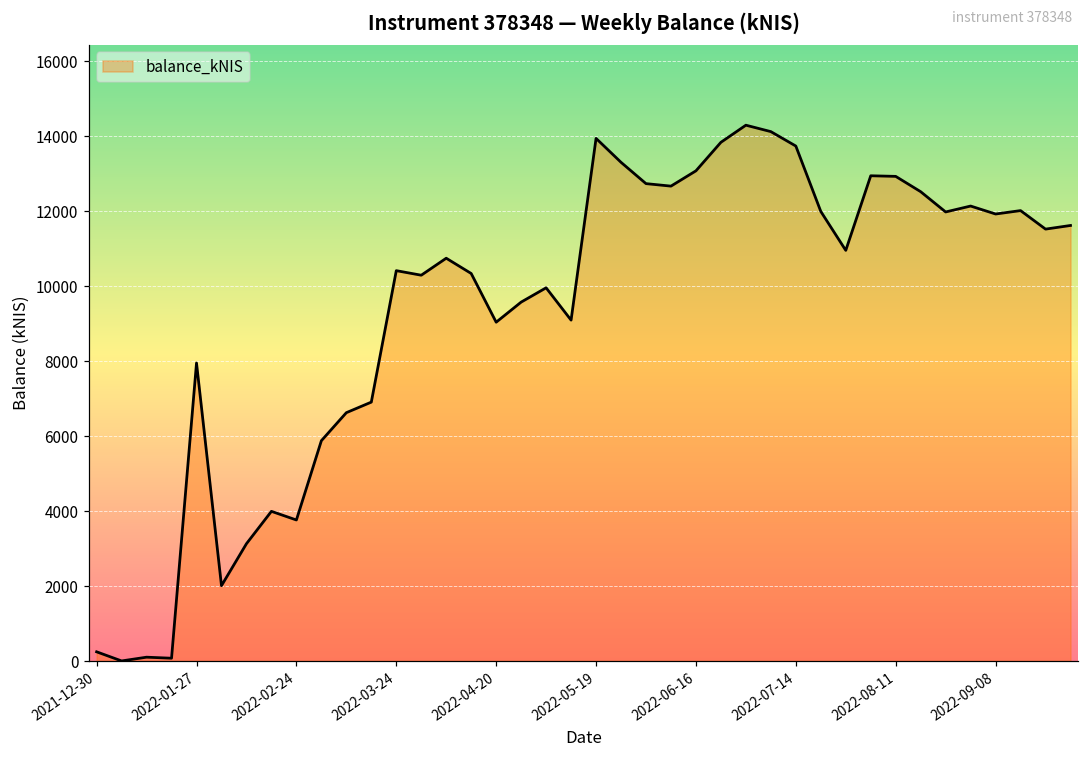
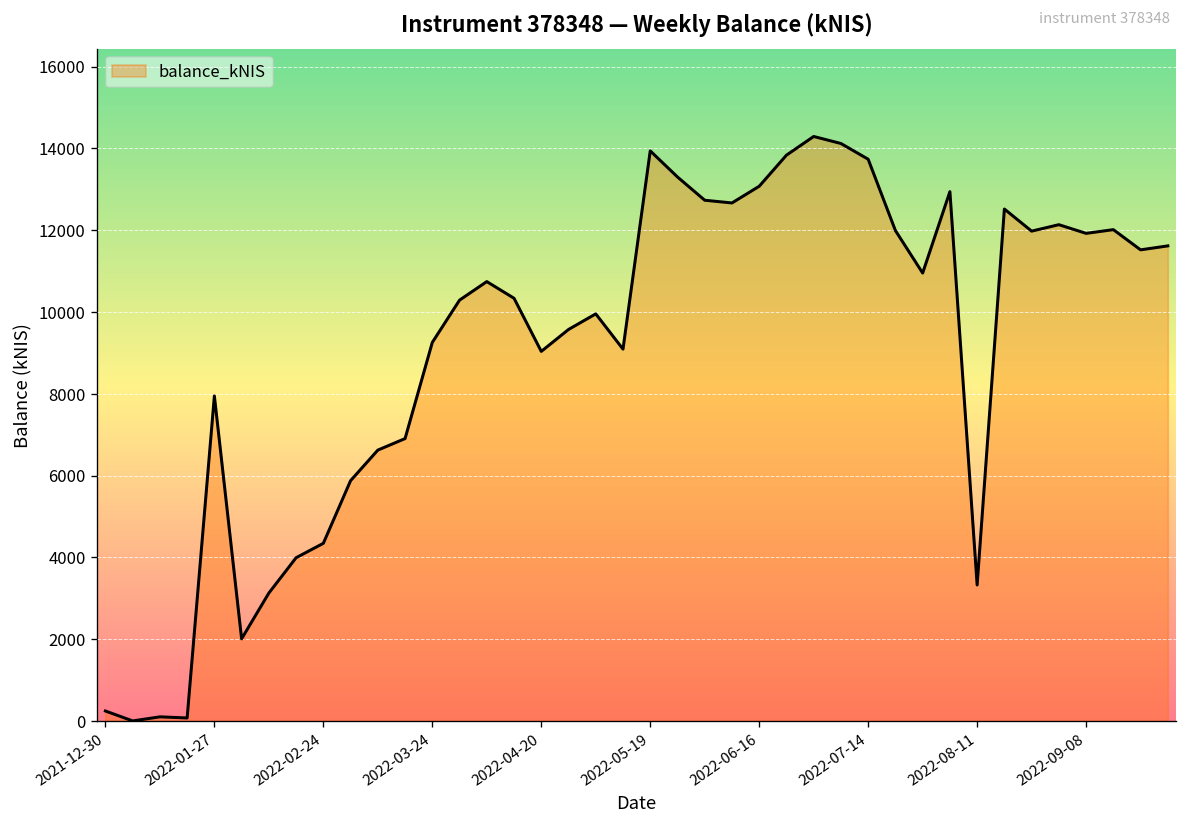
2022-02-24: 3800 -> 4300
2022-03-24: 10400 -> 9300
2022-08-11: 12900 -> 3300
